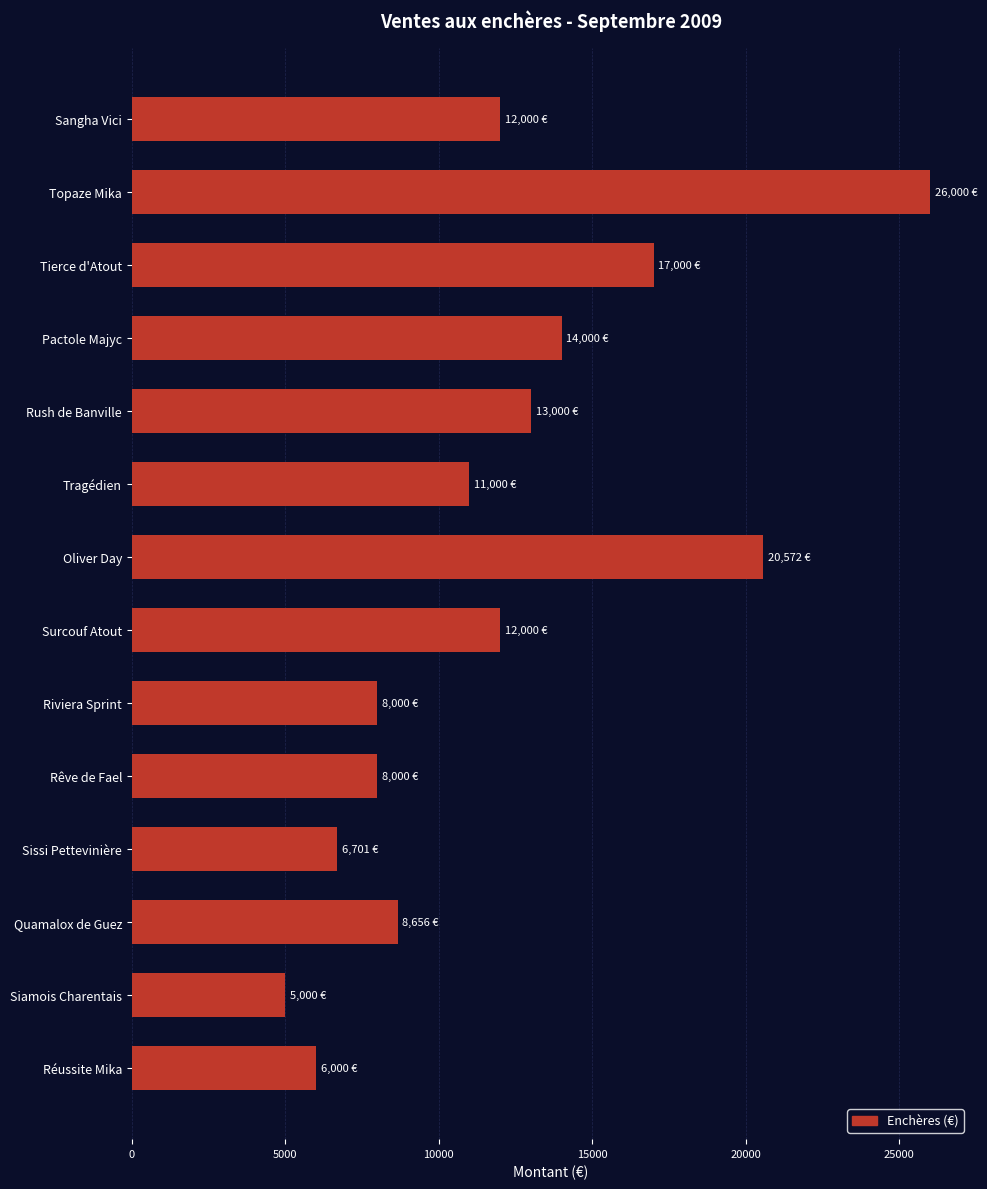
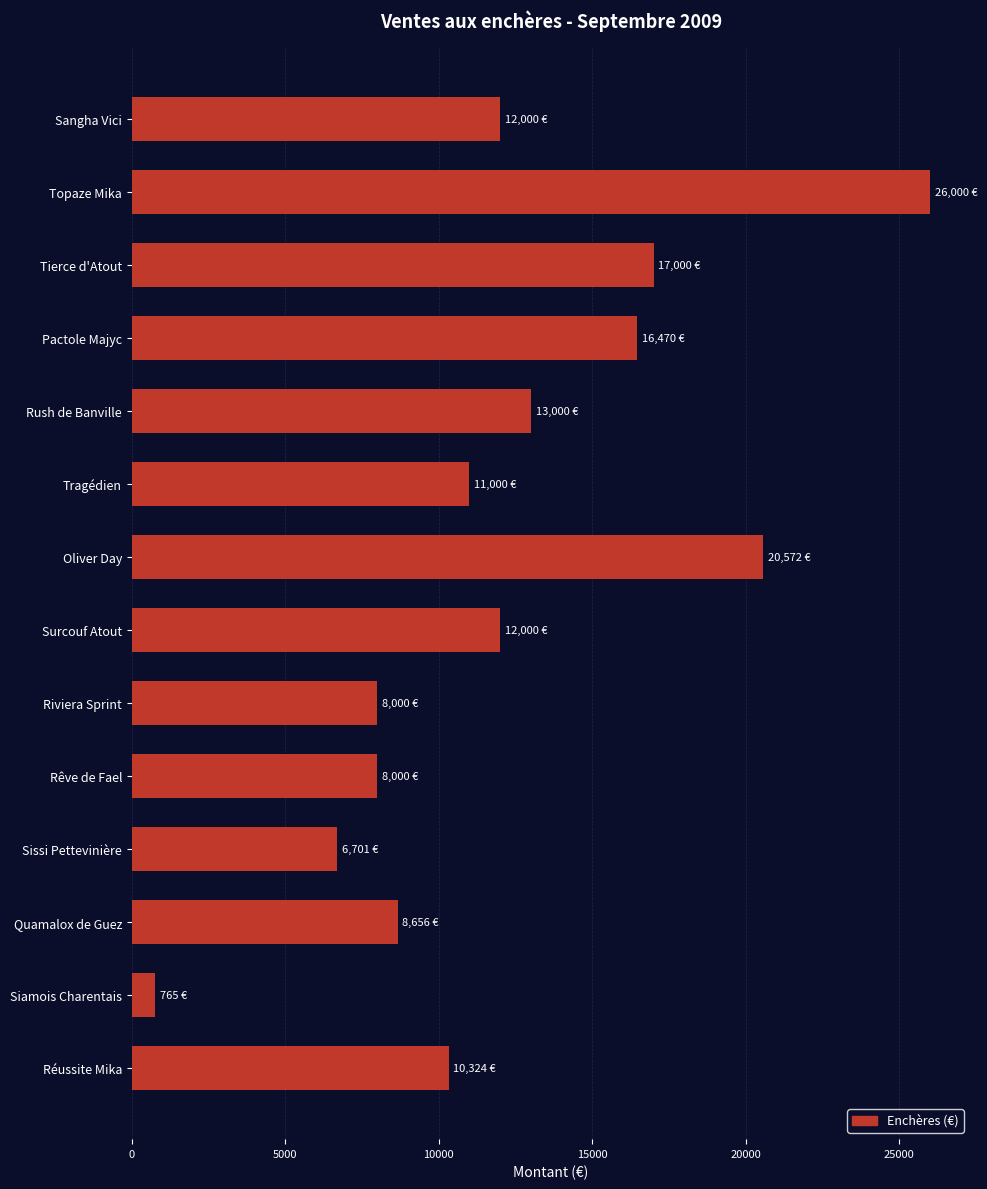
Pactole Majyc: 14,000 -> 16,470
Siamois Charentais: 5,000 -> 765
Réussite Mika: 6,000 -> 10,324
